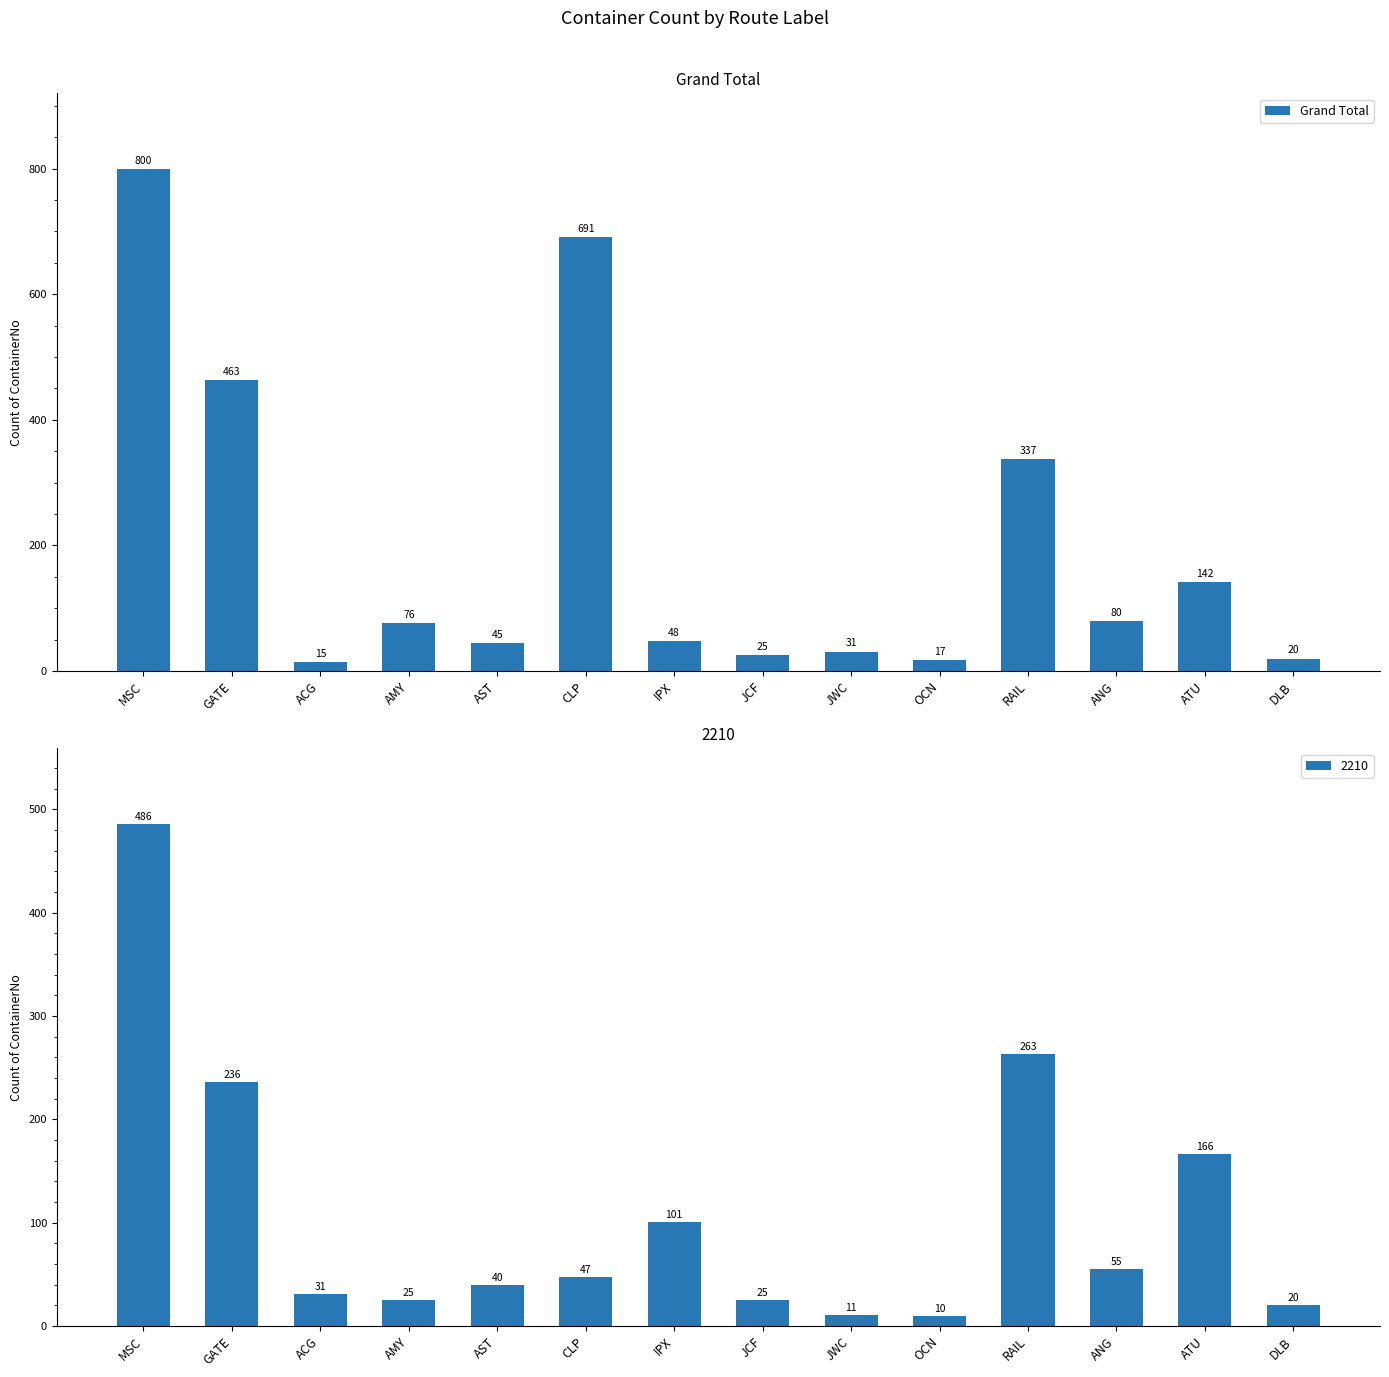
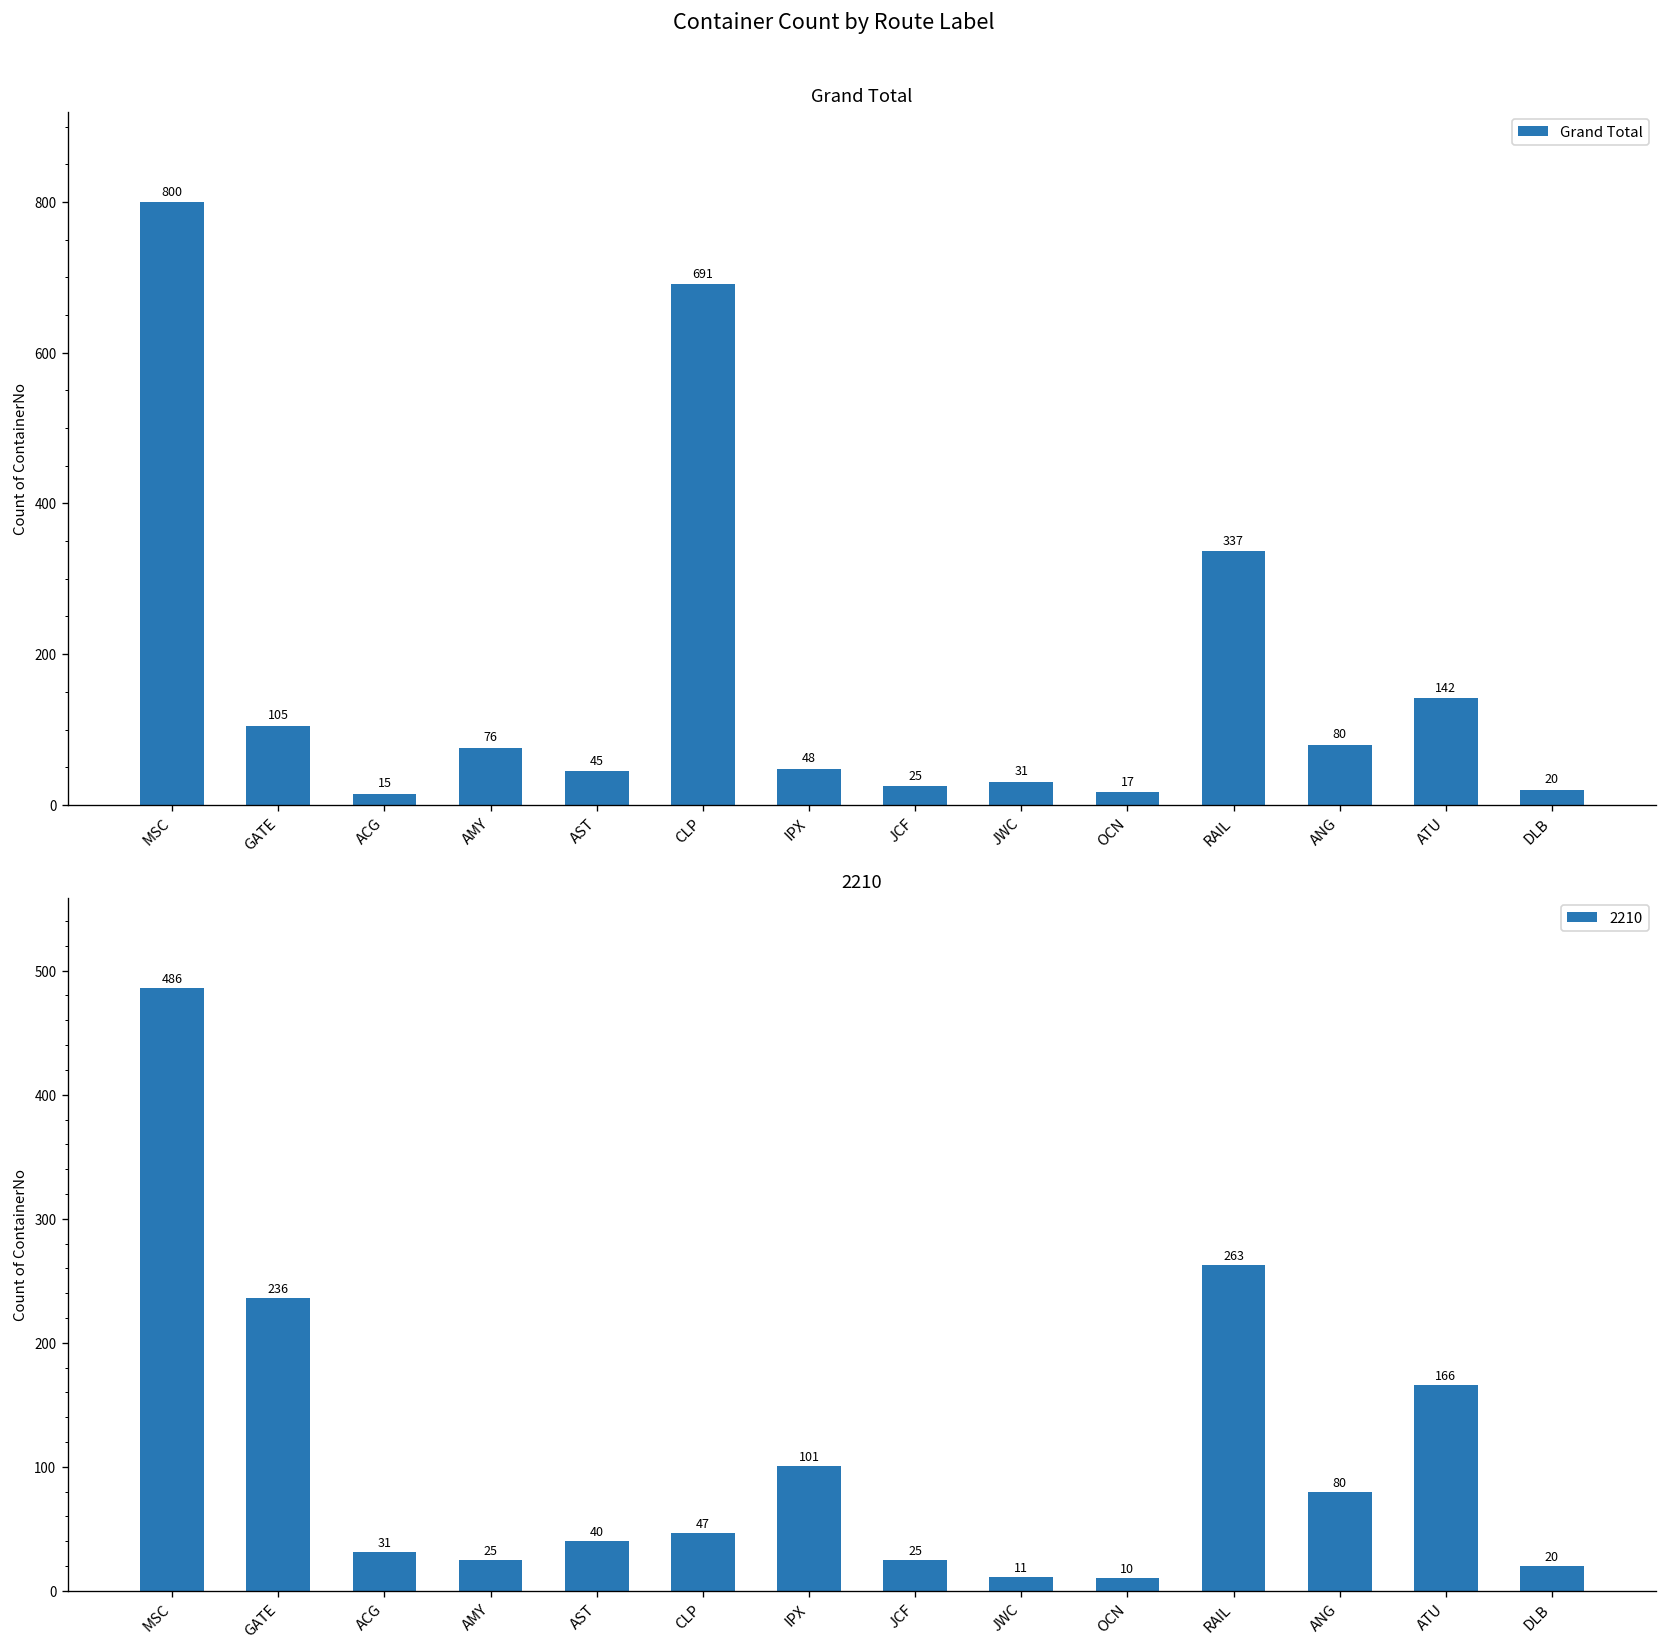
Grand Total, GATE: 463 -> 105
2210, ANG: 55 -> 80
